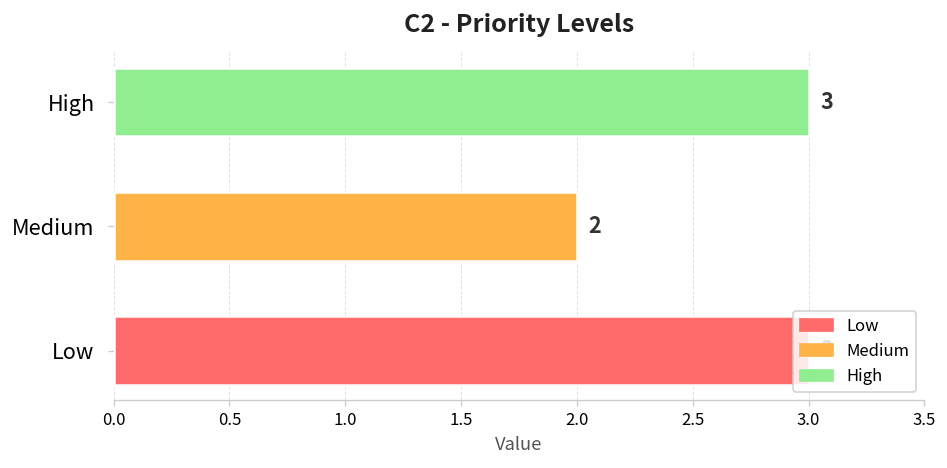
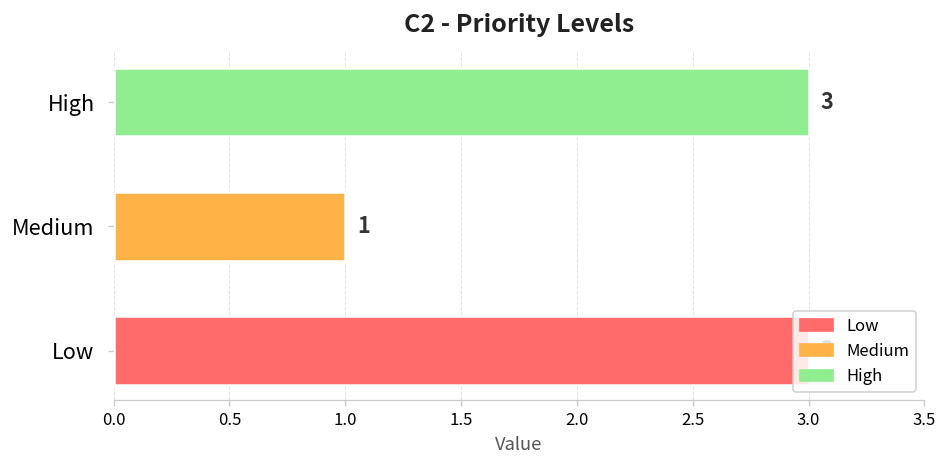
Medium: 2 -> 1
